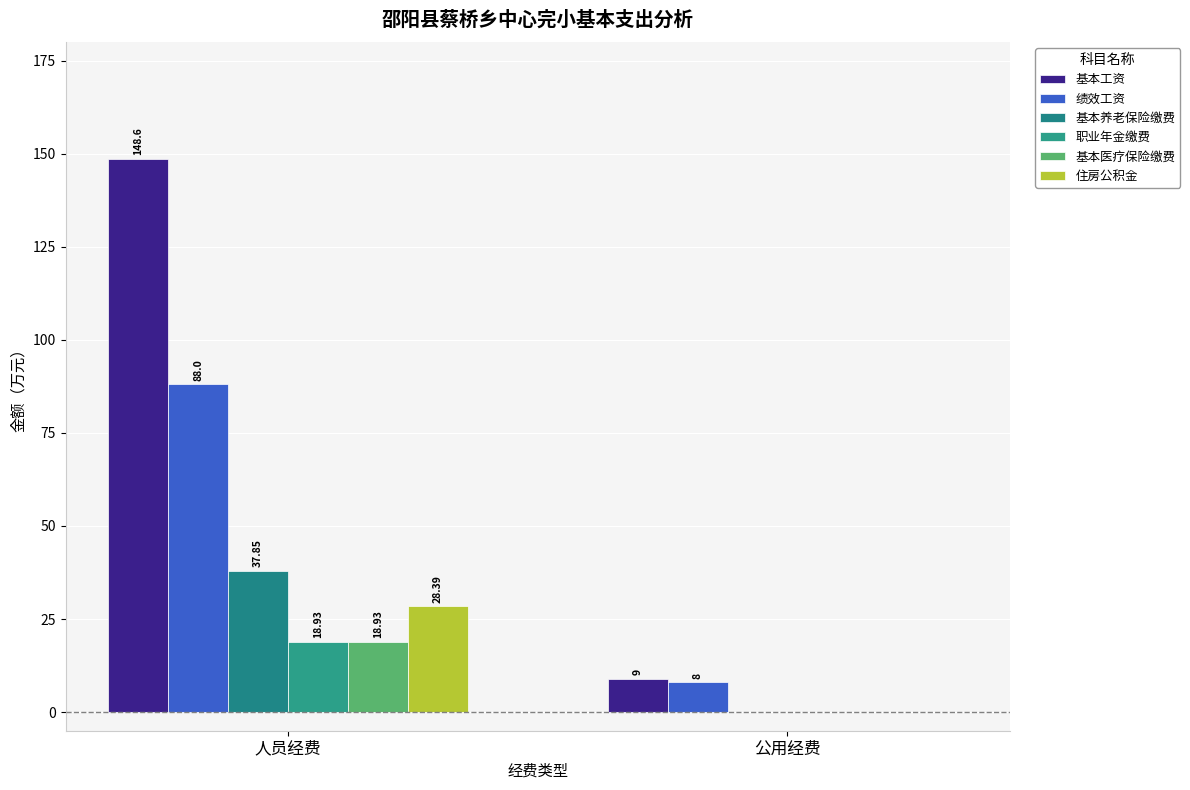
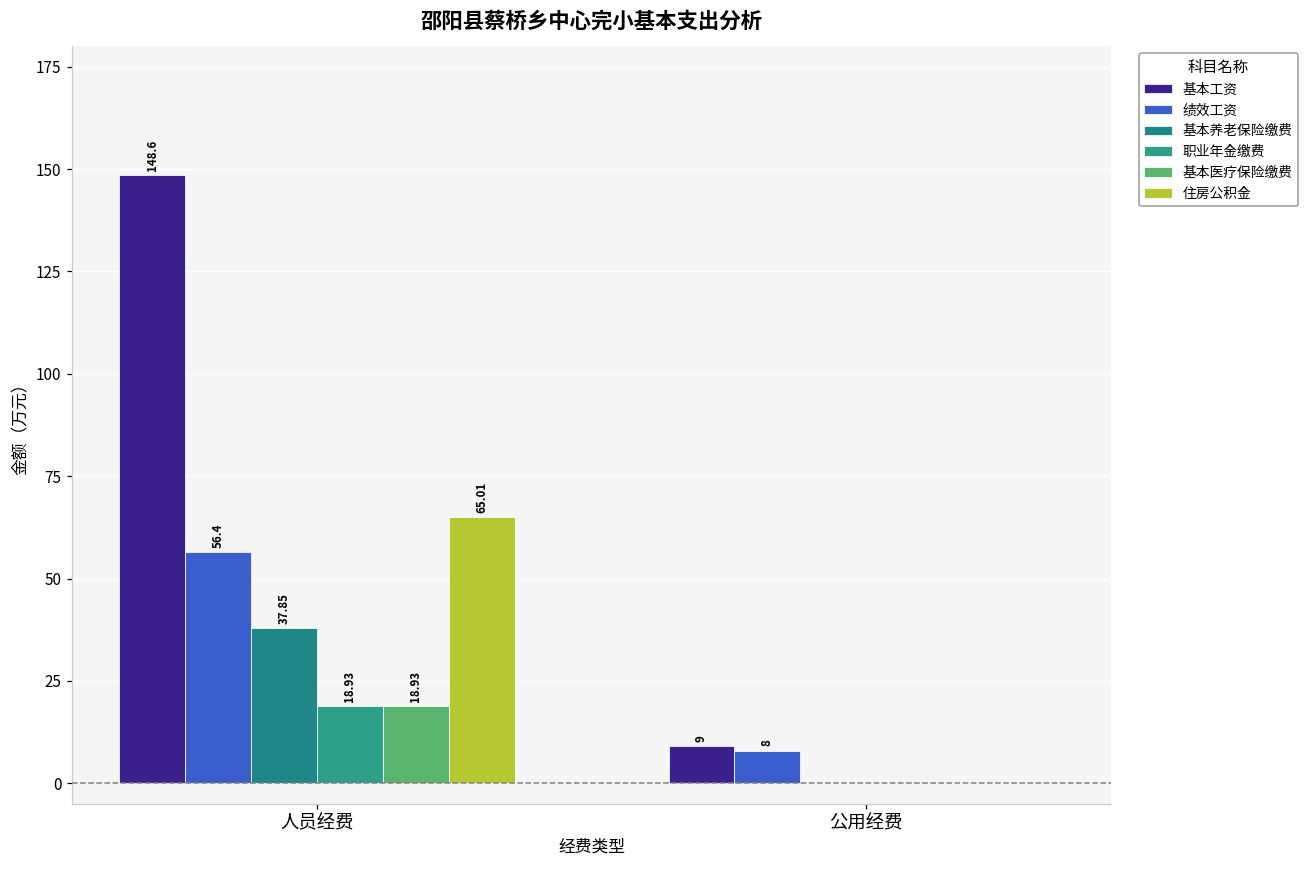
绩效工资, 人员经费: 88.0 -> 56.4
住房公积金, 人员经费: 28.39 -> 65.01
